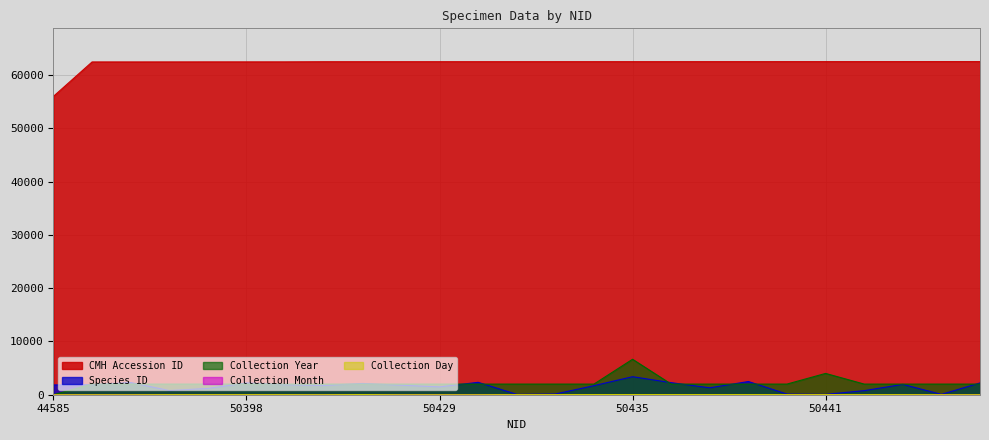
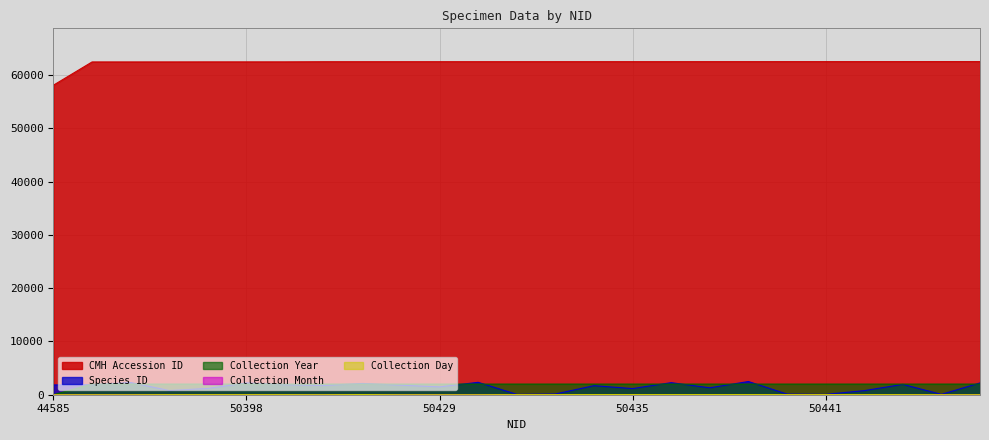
CMH Accession ID, 44585: 56000 -> 58000
Species ID, 50435: 3000 -> 1000
Collection Year, 50435: 7000 -> 2000
Collection Year, 50441: 4000 -> 2000
